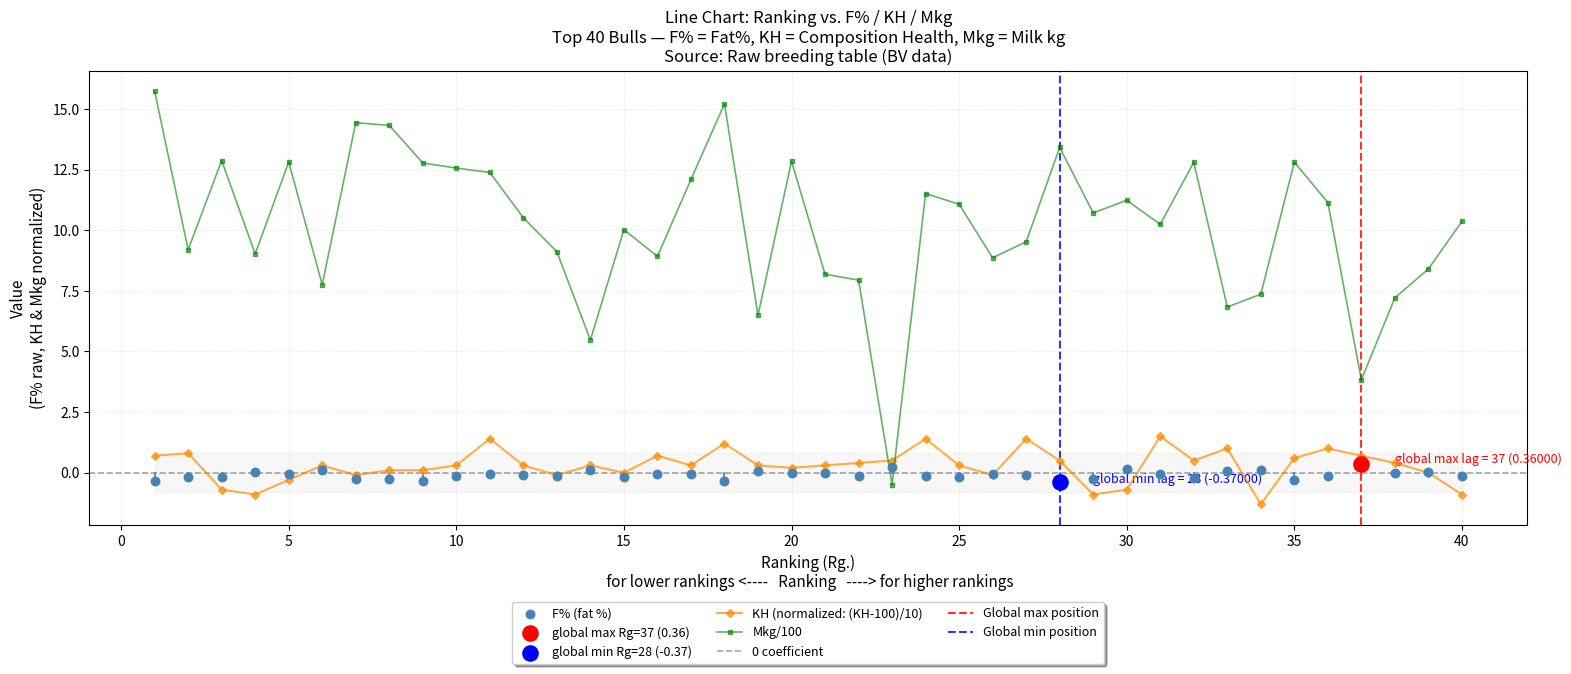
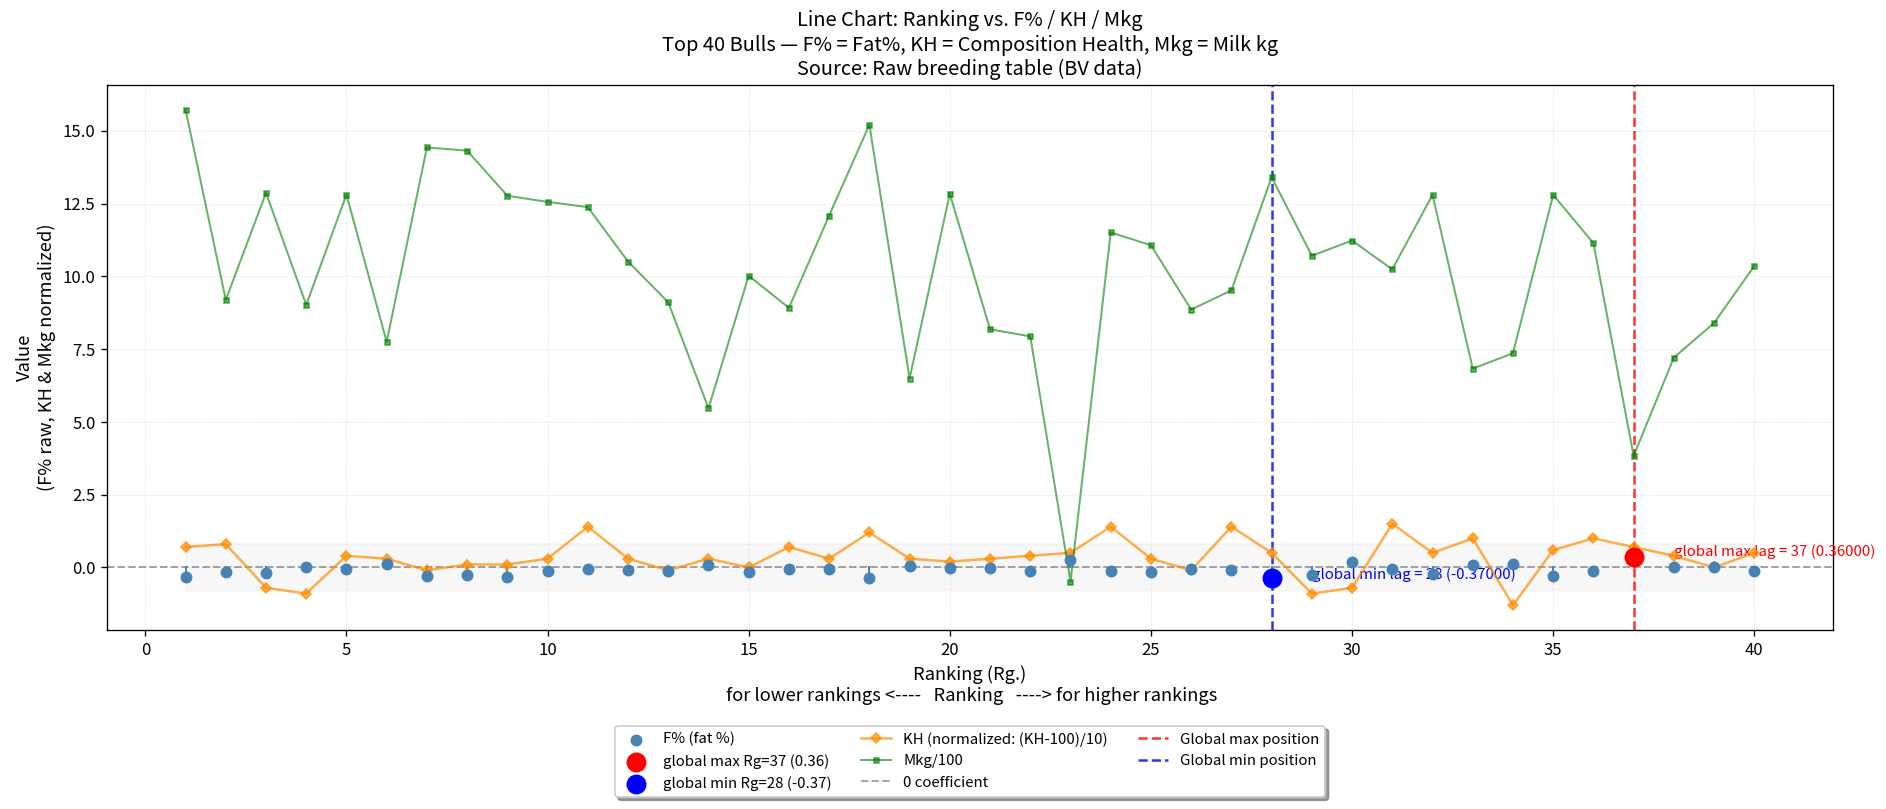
KH (normalized: (KH-100)/10), 5: -0.3 -> 0.4
KH (normalized: (KH-100)/10), 40: -0.9 -> 0.5
